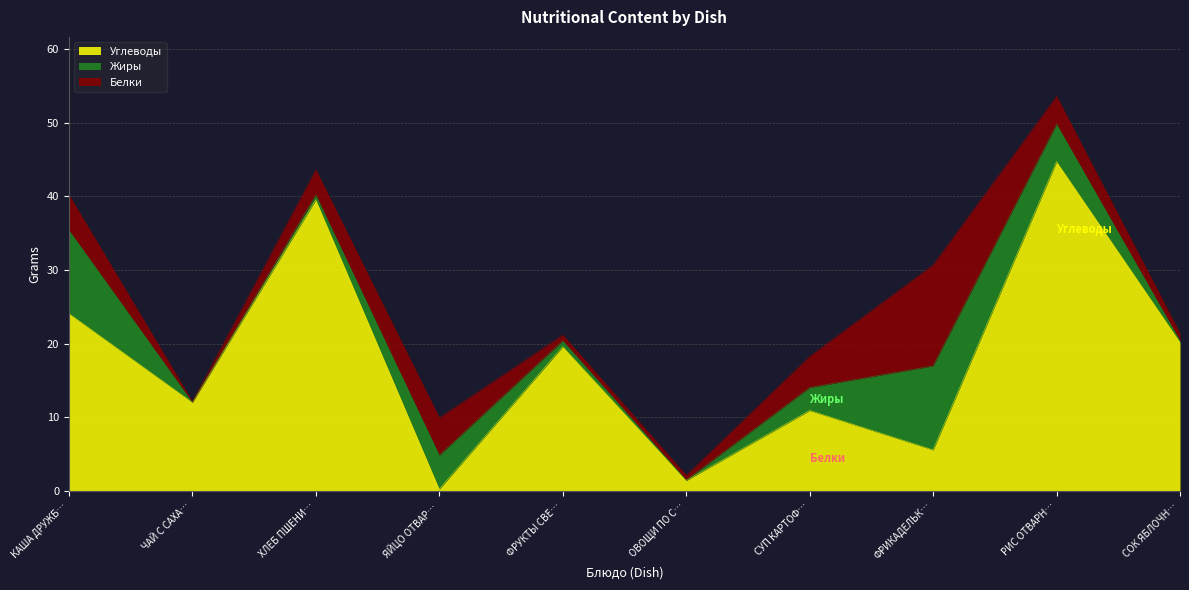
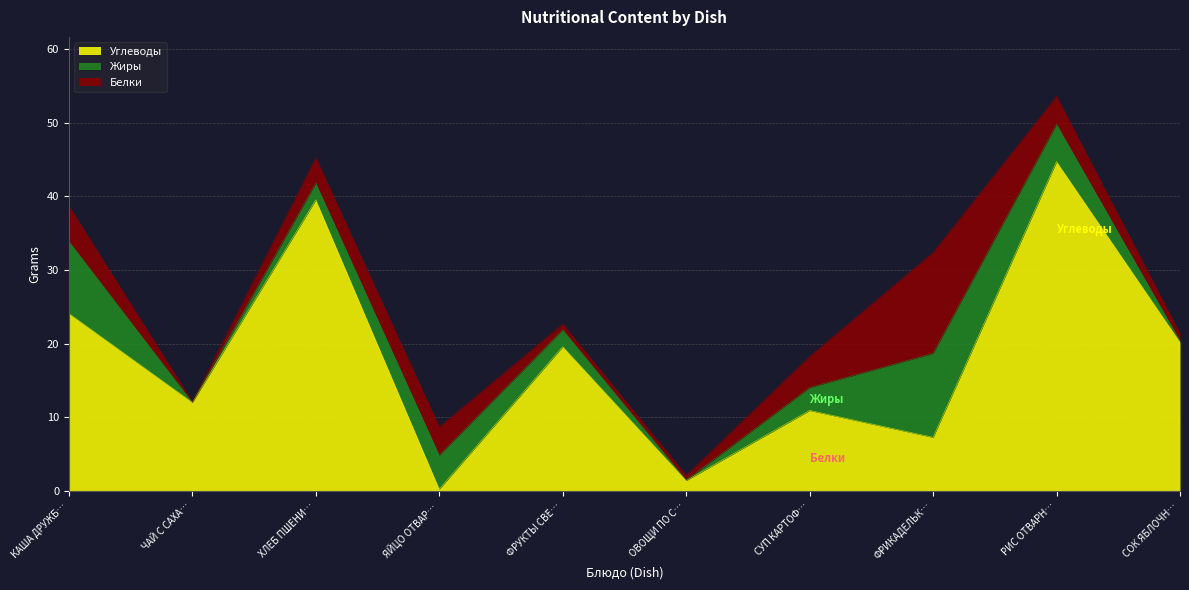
Жиры, КАША ДРУЖБ…: 11 -> 10
Жиры, ХЛЕБ ПШЕНИ…: 1 -> 2
Белки, ЯЙЦО ОТВАР…: 5 -> 4
Жиры, ФРУКТЫ СВЕ…: 1 -> 2
Углеводы, ФРИКАДЕЛЬК…: 6 -> 7
